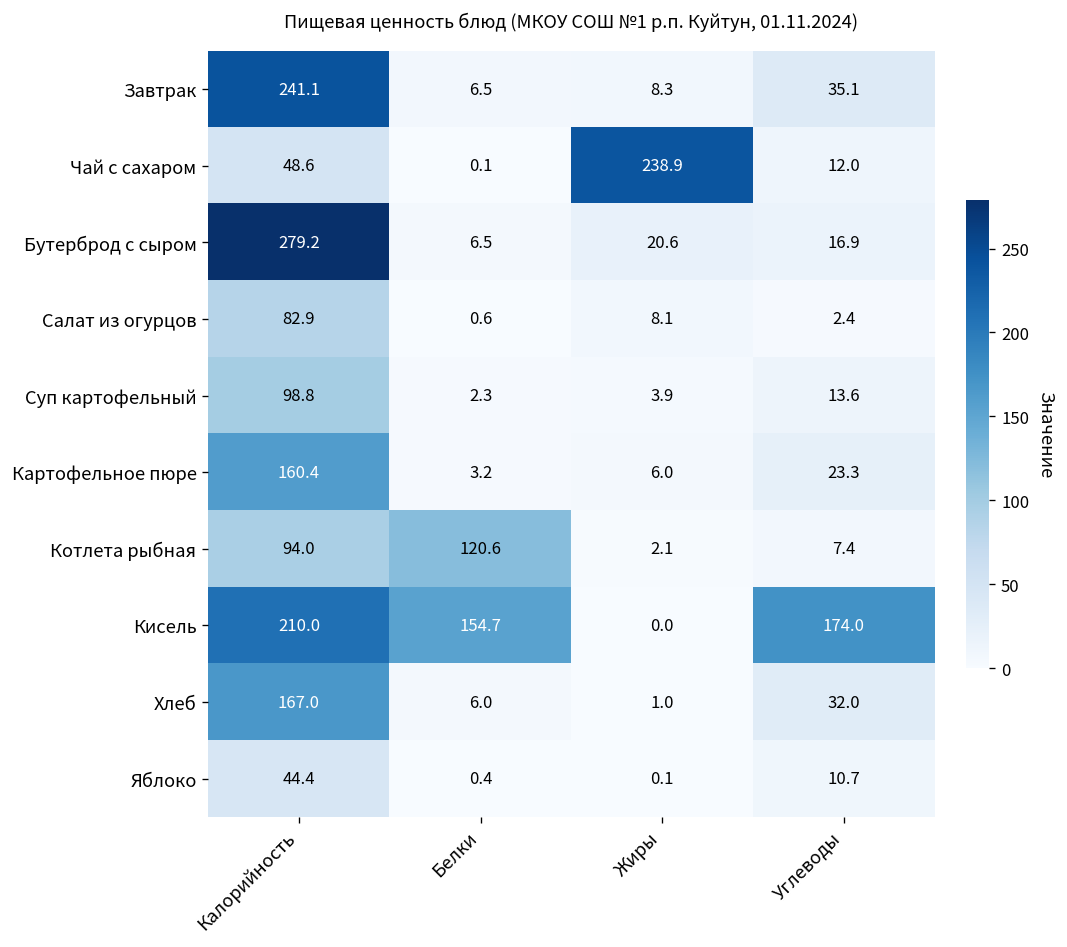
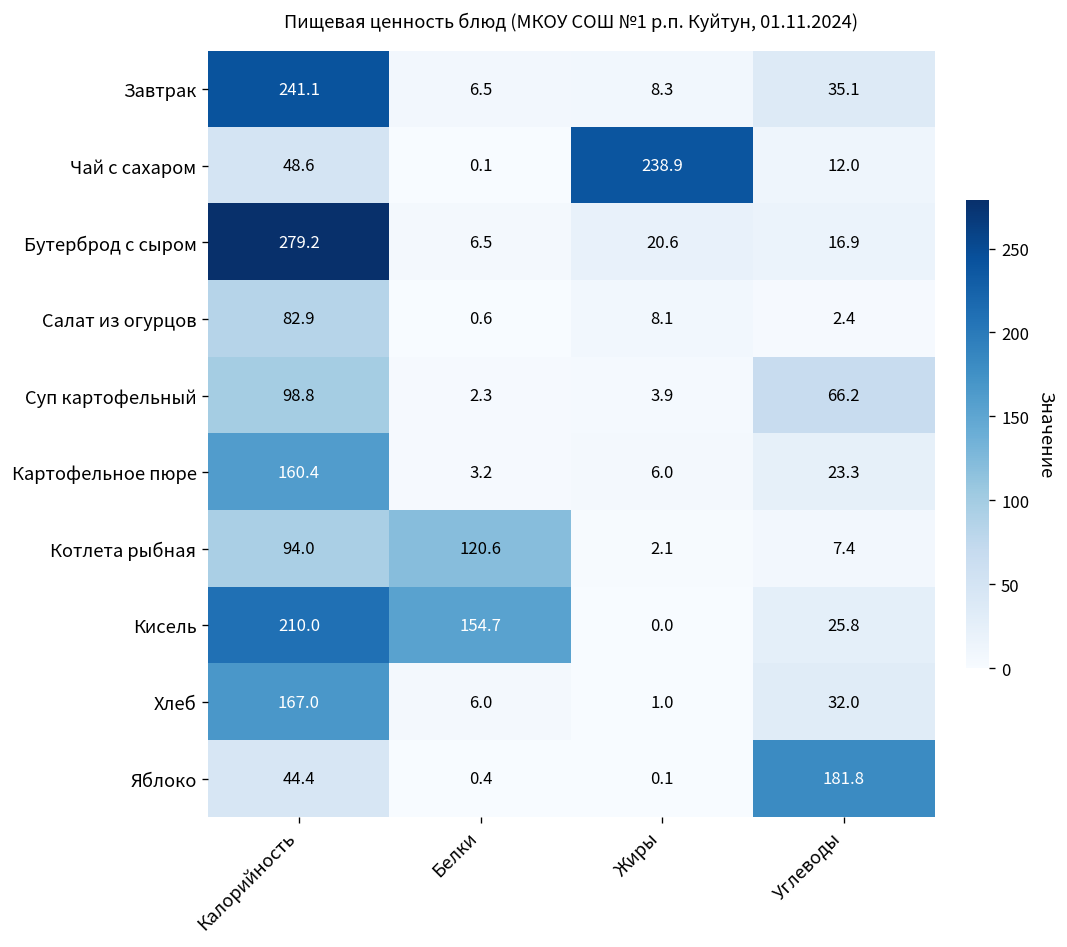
Суп картофельный, Углеводы: 13.6 -> 66.2
Кисель, Углеводы: 174.0 -> 25.8
Яблоко, Углеводы: 10.7 -> 181.8
